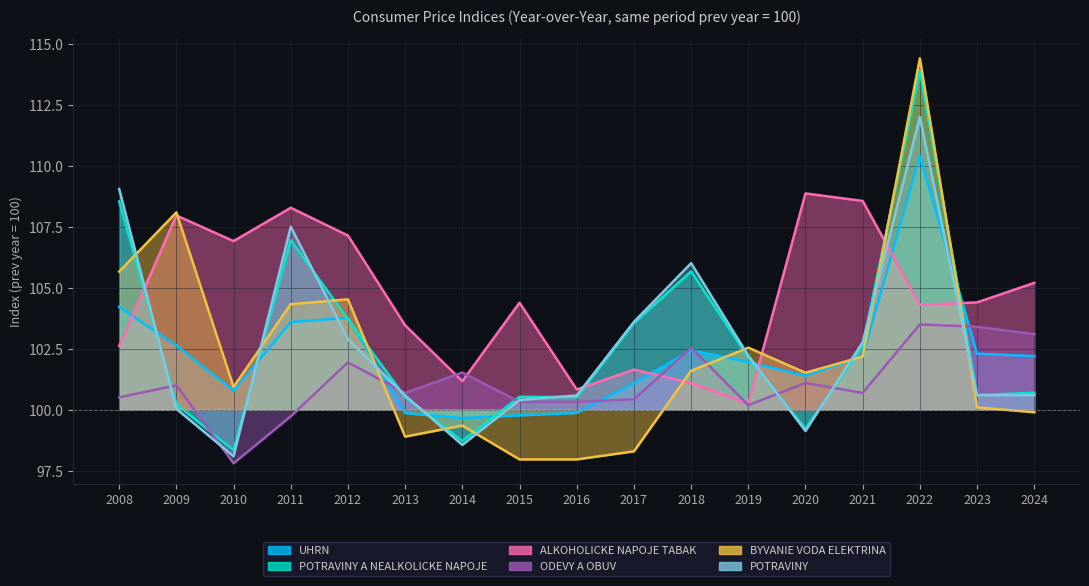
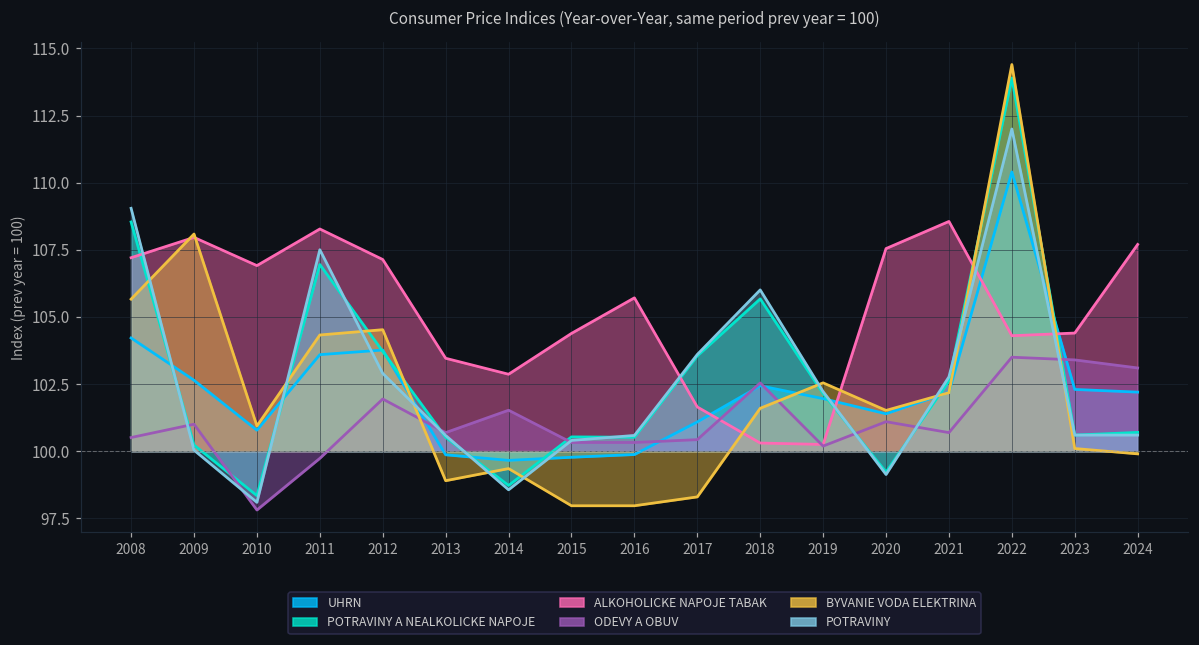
ALKOHOLICKE NAPOJE TABAK, 2008: 102.6 -> 107.2
ALKOHOLICKE NAPOJE TABAK, 2014: 101.2 -> 102.9
ALKOHOLICKE NAPOJE TABAK, 2016: 100.8 -> 105.7
ALKOHOLICKE NAPOJE TABAK, 2018: 101.1 -> 100.3
ALKOHOLICKE NAPOJE TABAK, 2020: 108.9 -> 107.5
ALKOHOLICKE NAPOJE TABAK, 2024: 105.2 -> 107.7
